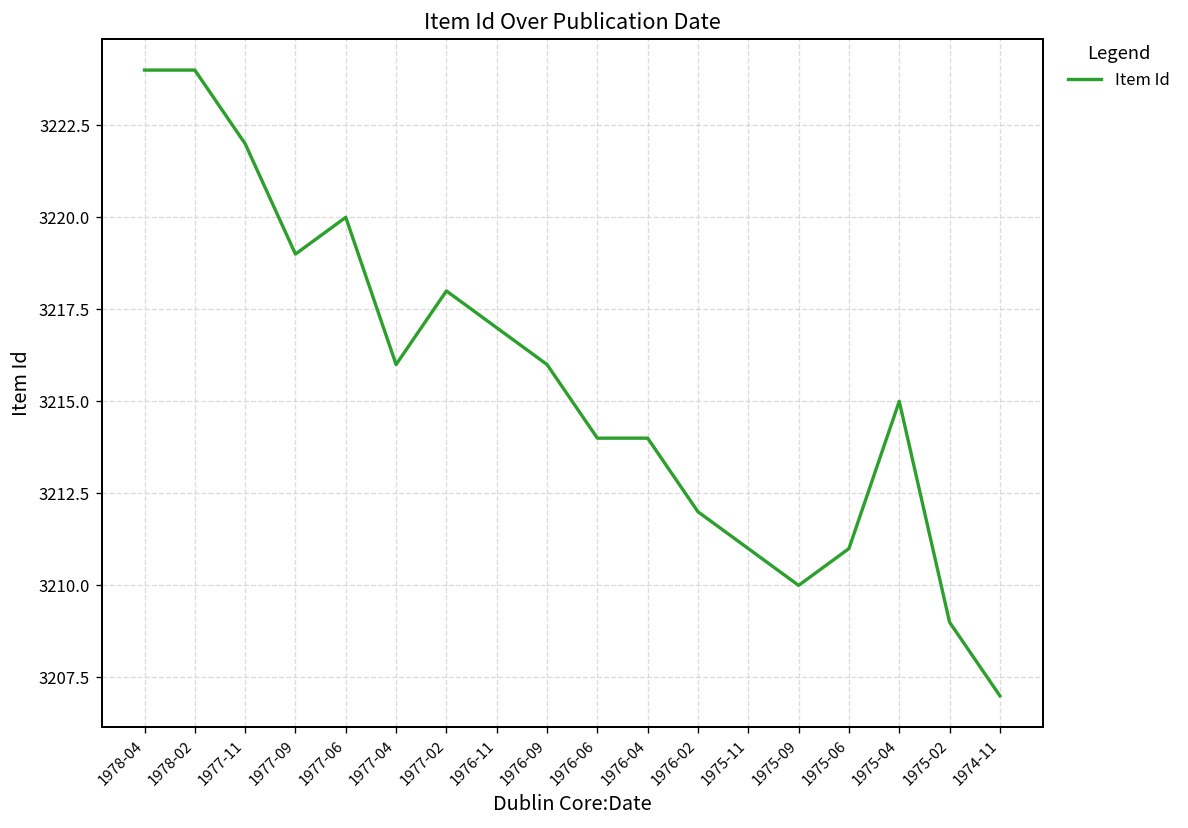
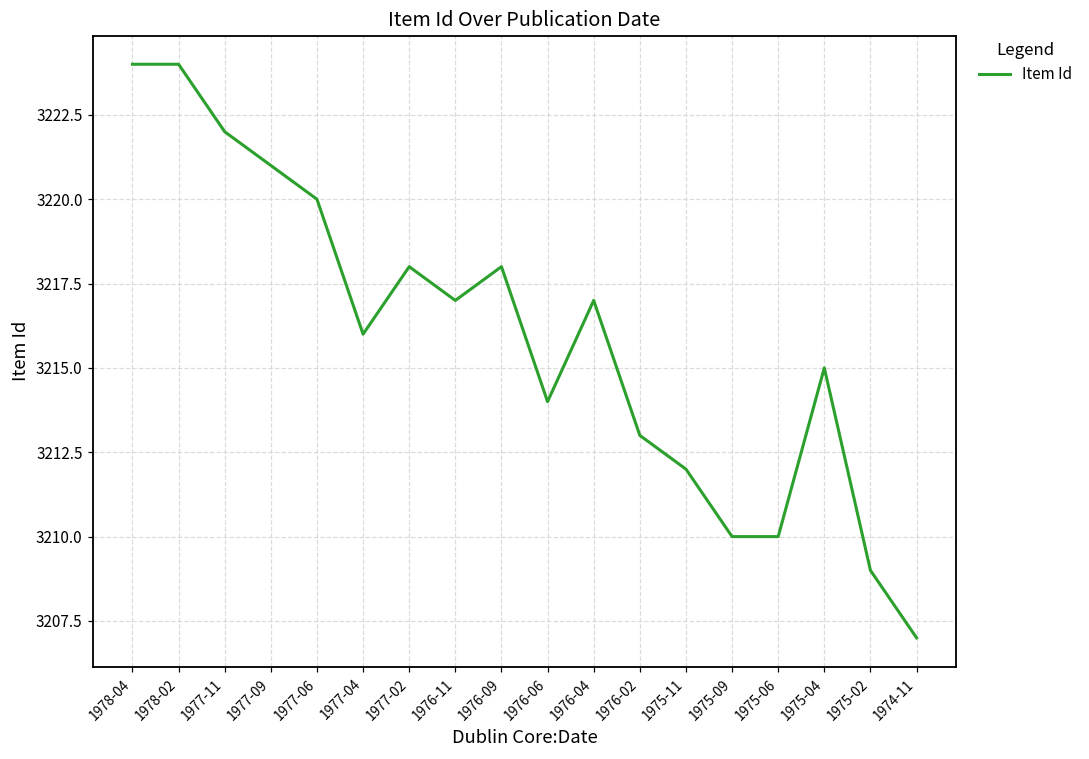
1977-09: 3219 -> 3221
1976-09: 3216 -> 3218
1976-04: 3214 -> 3217
1976-02: 3212 -> 3213
1975-11: 3211 -> 3212
1975-06: 3211 -> 3210
